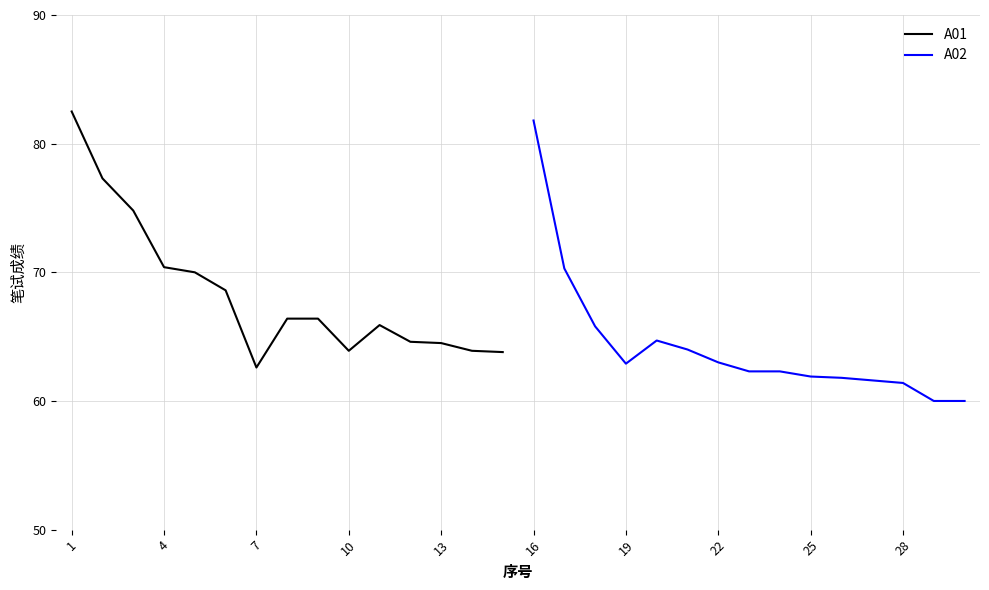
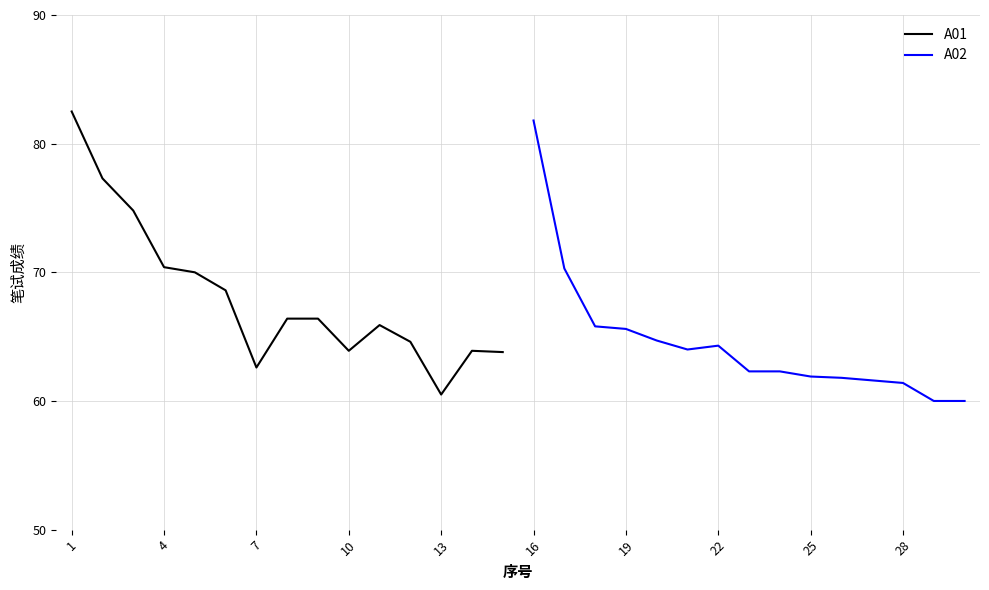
A01, 13: 64.5 -> 60.5
A02, 19: 62.9 -> 65.6
A02, 22: 63.0 -> 64.3
